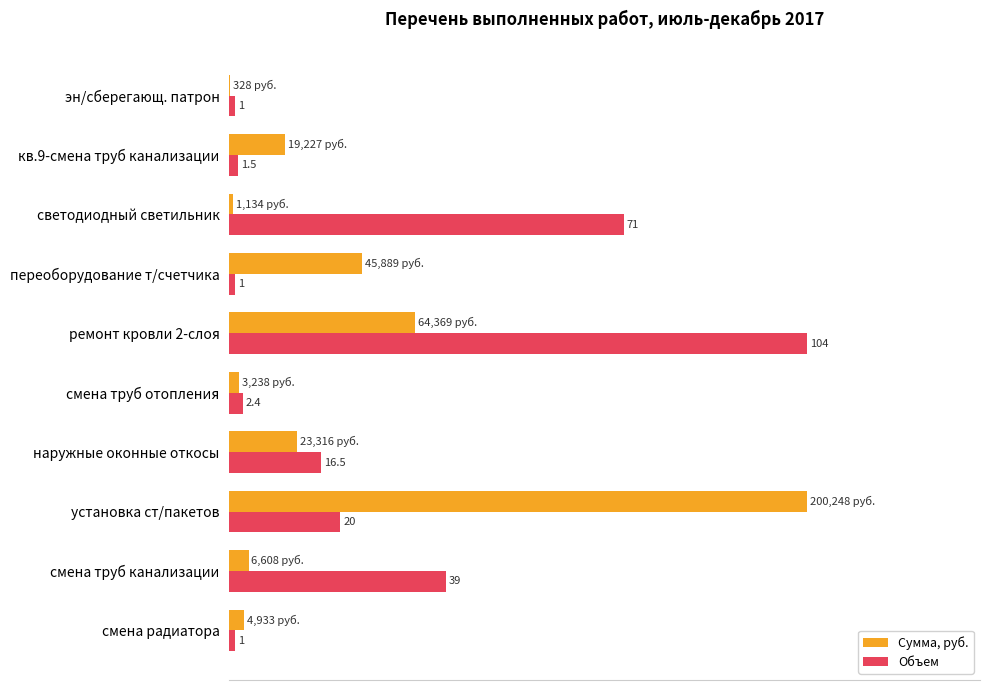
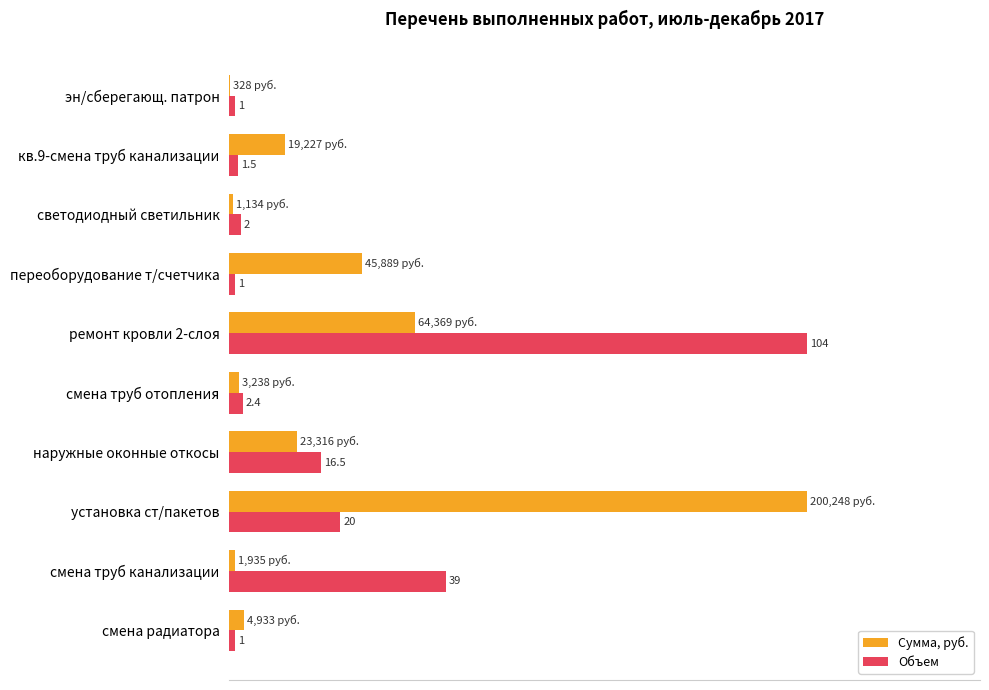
Объем, светодиодный светильник: 71 -> 2
Сумма, руб., смена труб канализации: 6,608 -> 1,935
